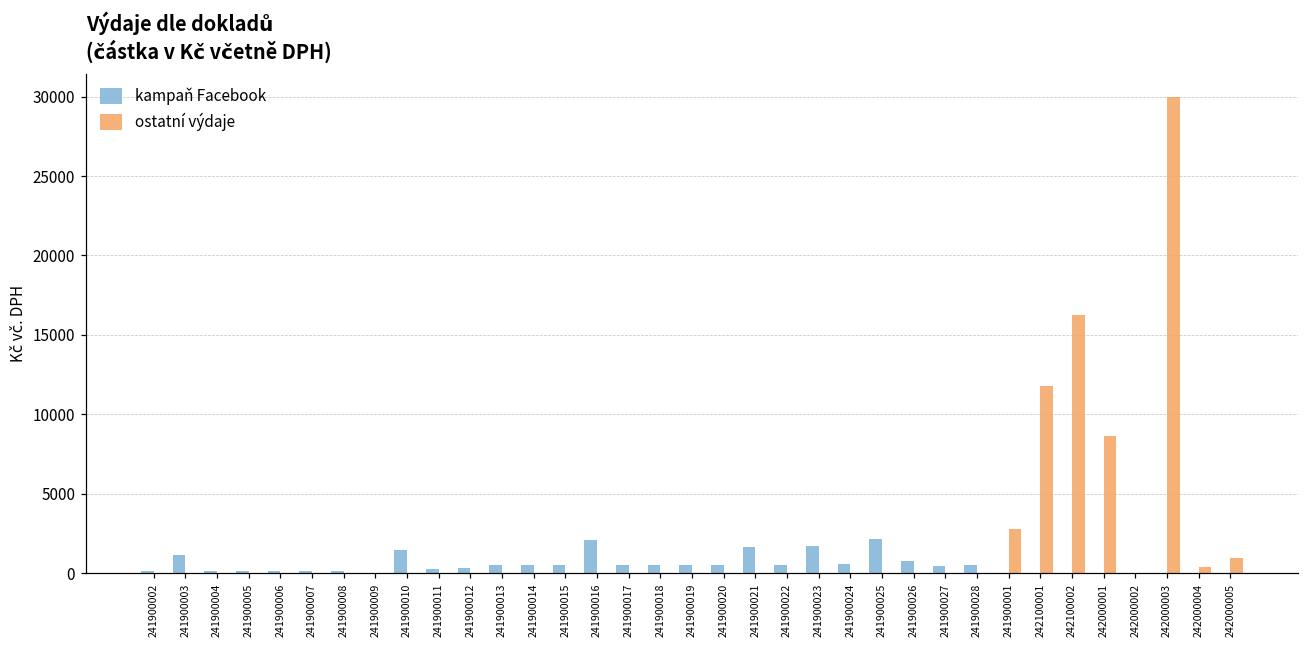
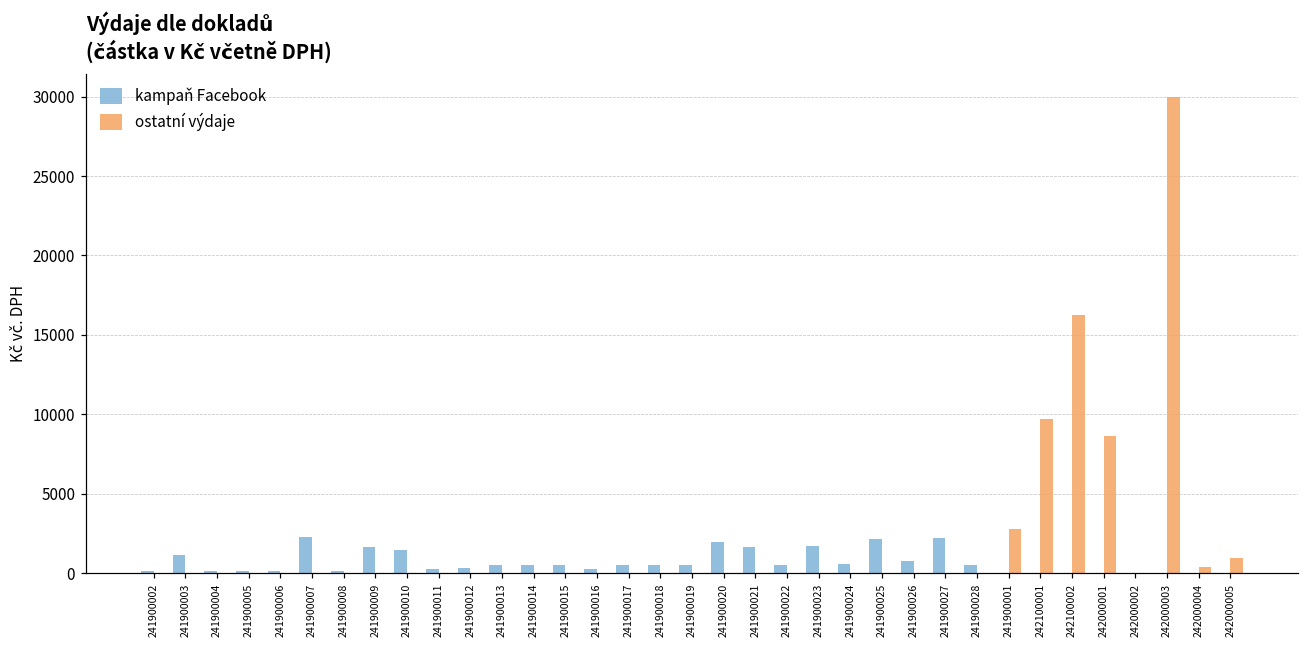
kampaň Facebook, 241900007: 100 -> 2300
kampaň Facebook, 241900009: 0 -> 1700
kampaň Facebook, 241900016: 2100 -> 300
kampaň Facebook, 241900020: 500 -> 1900
kampaň Facebook, 241900027: 400 -> 2200
ostatní výdaje, 242100001: 11800 -> 9700
